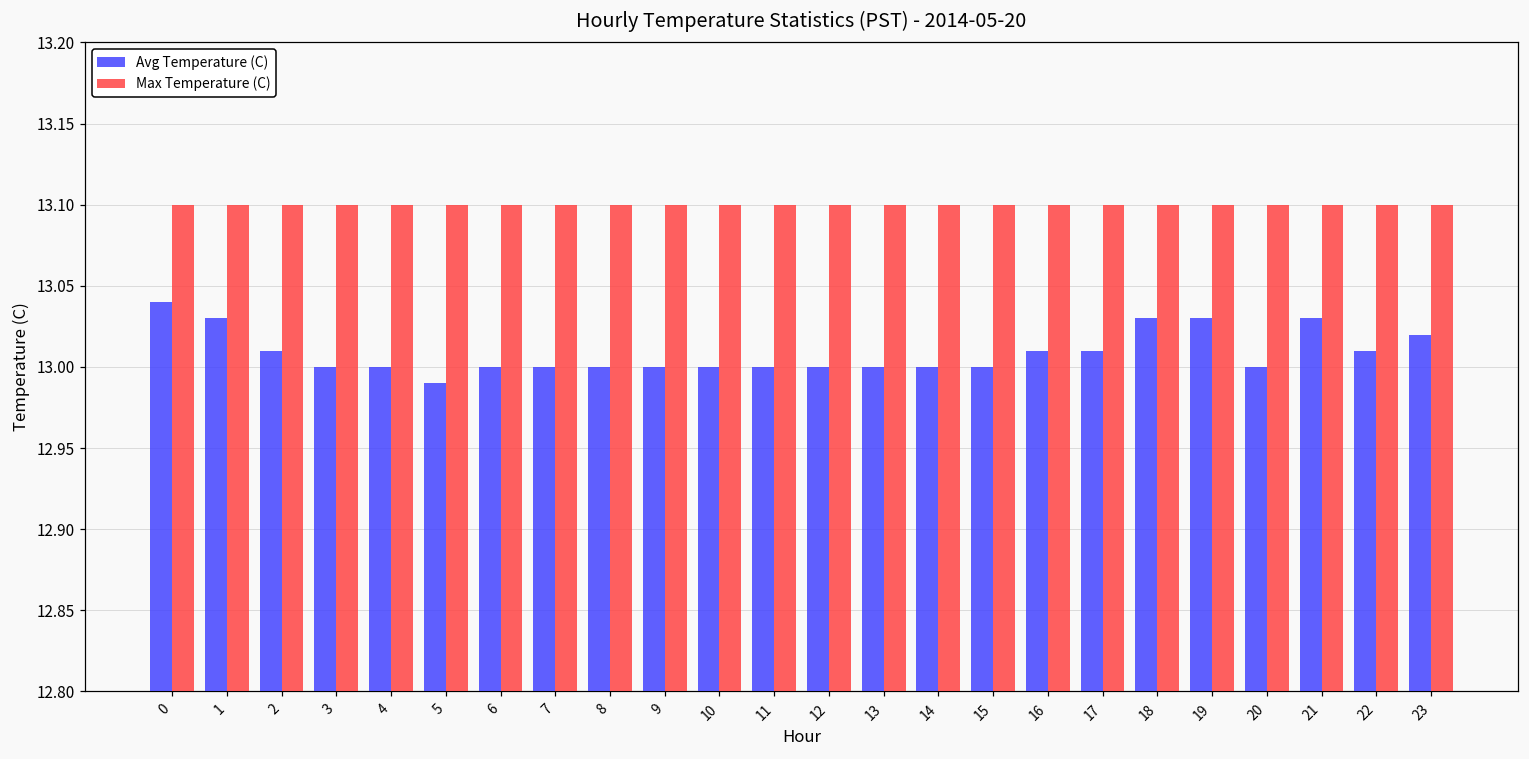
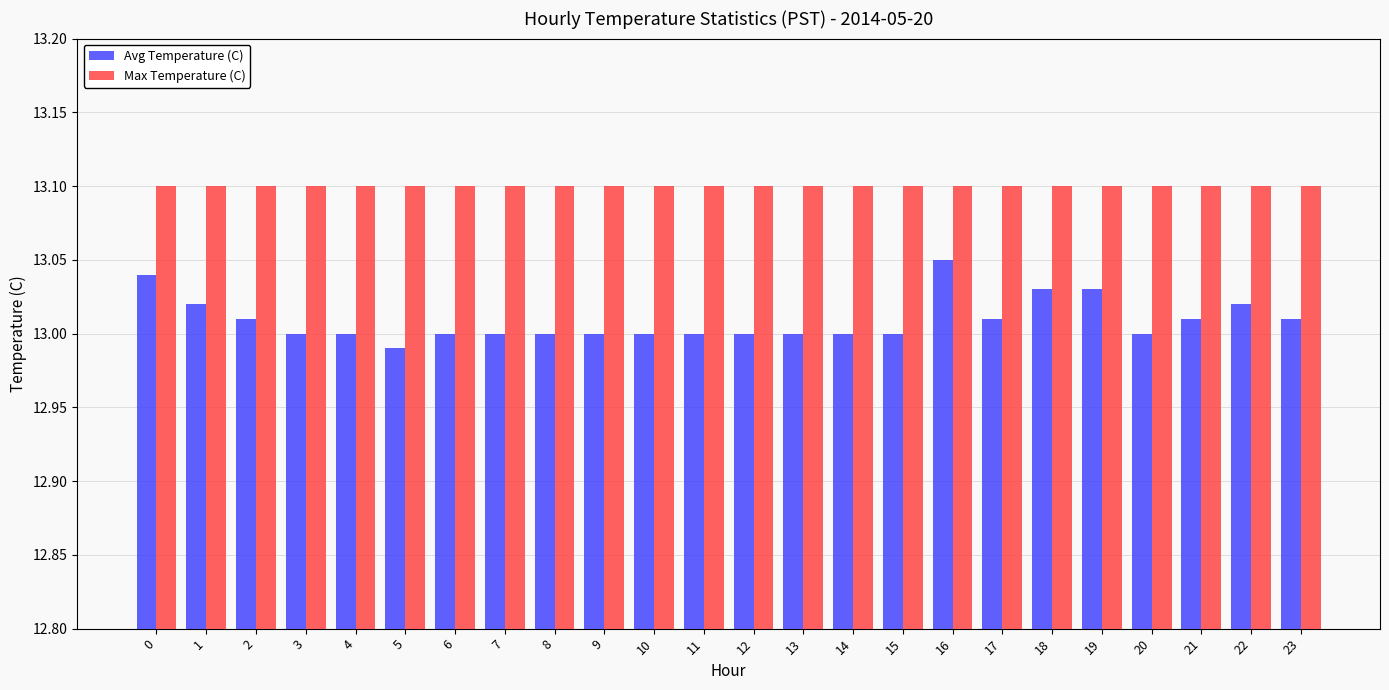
Avg Temperature (C), 1: 13.03 -> 13.02
Avg Temperature (C), 16: 13.01 -> 13.05
Avg Temperature (C), 21: 13.03 -> 13.01
Avg Temperature (C), 22: 13.01 -> 13.02
Avg Temperature (C), 23: 13.02 -> 13.01
